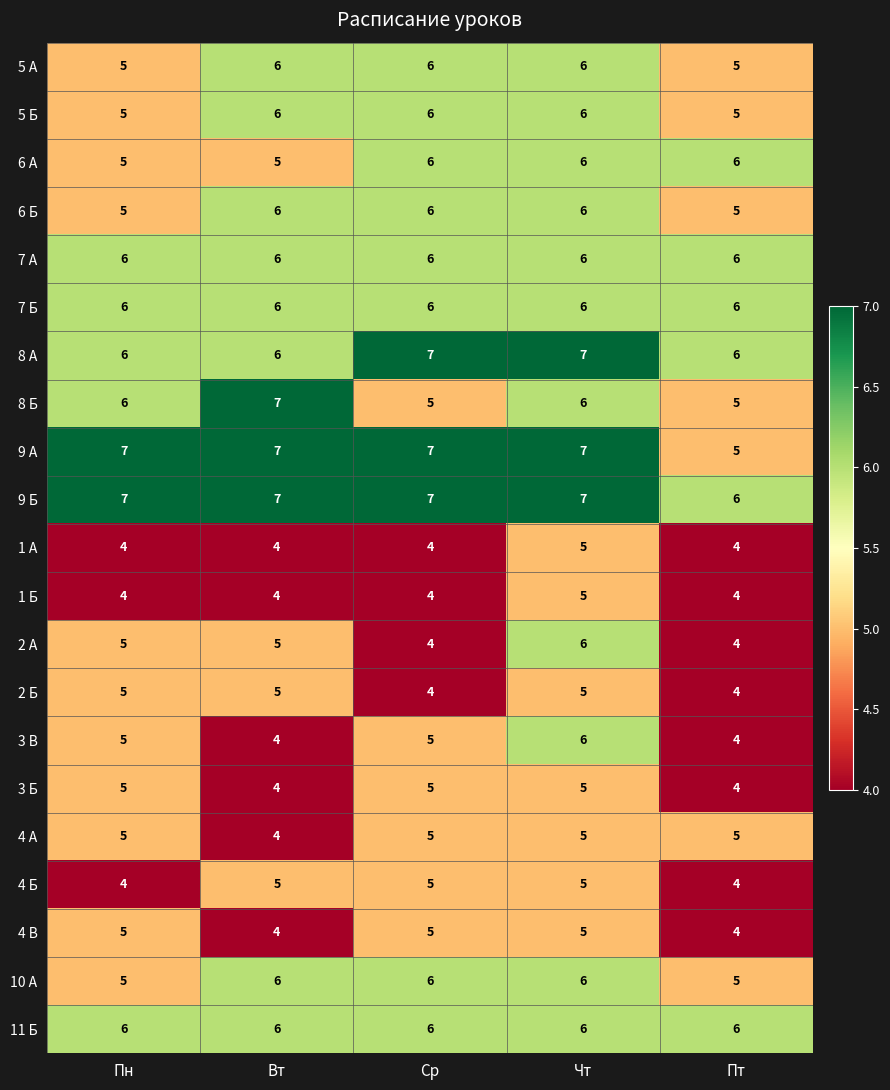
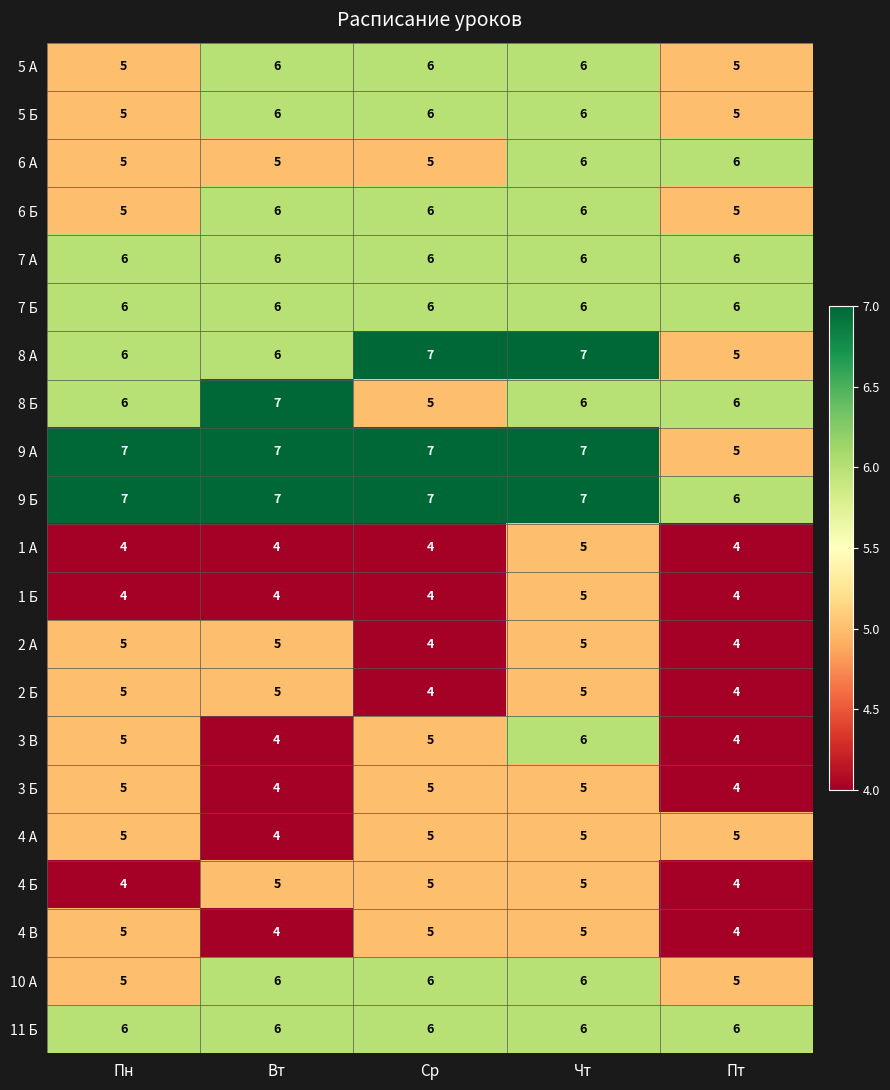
6 А, Ср: 6 -> 5
8 А, Пт: 6 -> 5
8 Б, Пт: 5 -> 6
2 А, Чт: 6 -> 5
